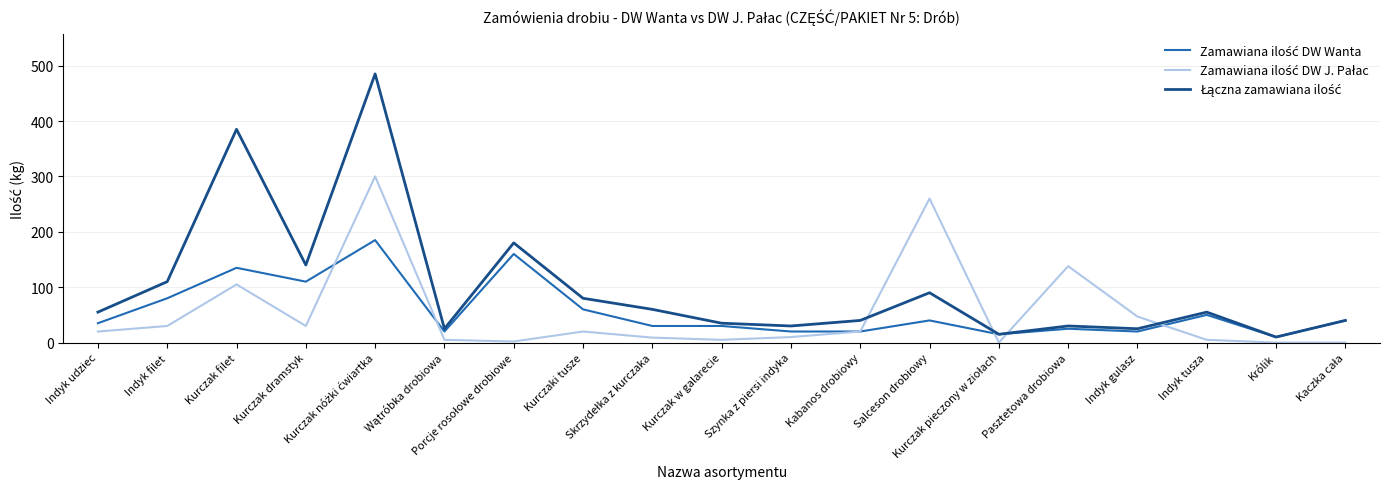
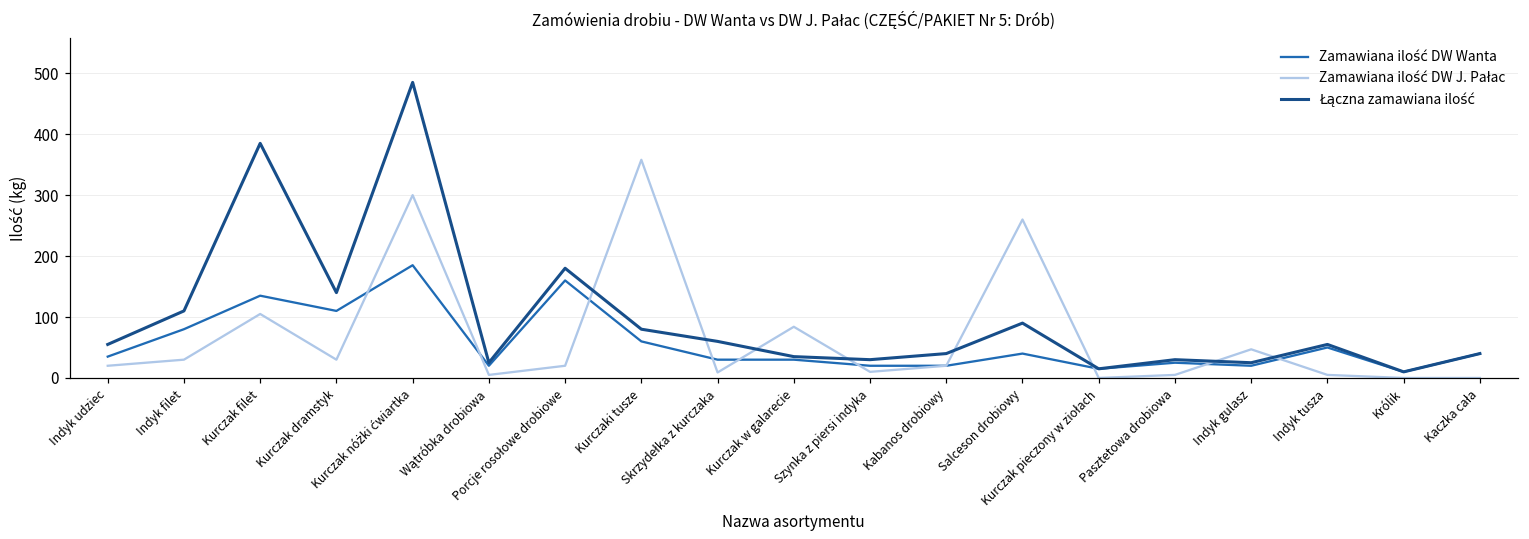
Zamawiana ilość DW J. Pałac, Porcje rosołowe drobiowe: 0 -> 20
Zamawiana ilość DW J. Pałac, Kurczaki tusze: 20 -> 360
Zamawiana ilość DW J. Pałac, Kurczak w galarecie: 10 -> 80
Zamawiana ilość DW J. Pałac, Pasztetowa drobiowa: 140 -> 10
